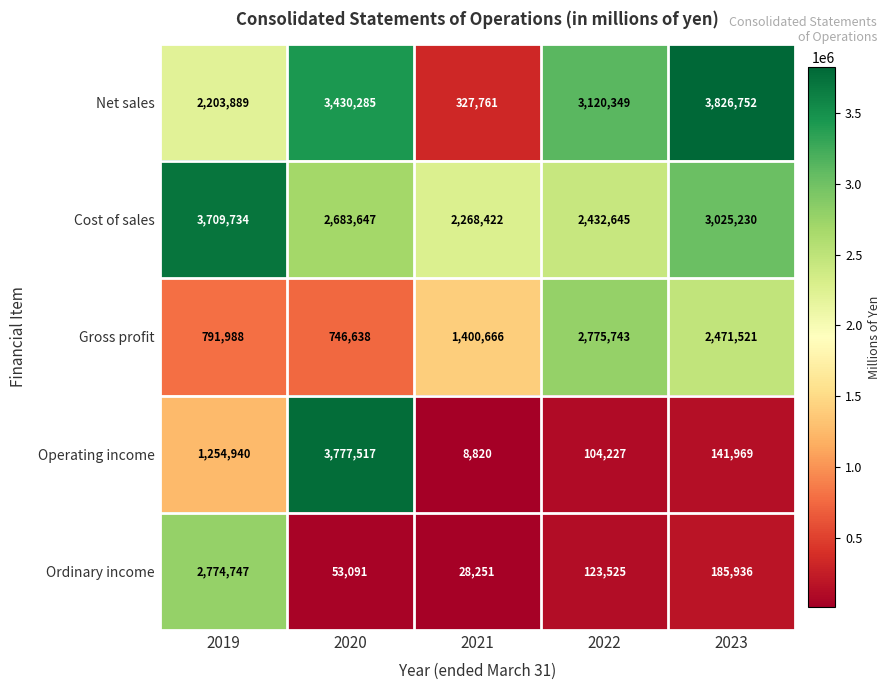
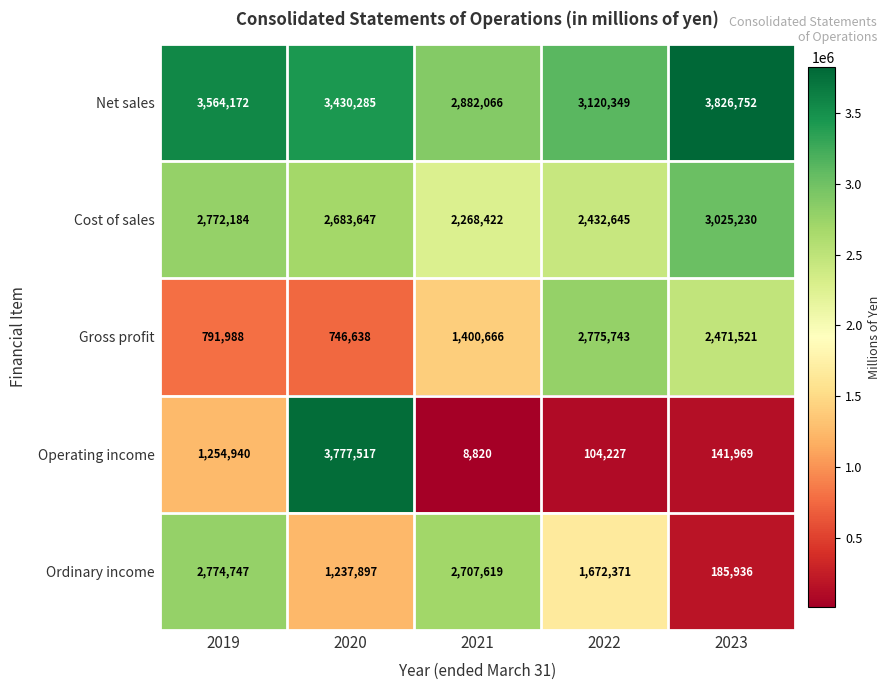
Net sales, 2019: 2,203,889 -> 3,564,172
Net sales, 2021: 327,761 -> 2,882,066
Cost of sales, 2019: 3,709,734 -> 2,772,184
Ordinary income, 2020: 53,091 -> 1,237,897
Ordinary income, 2021: 28,251 -> 2,707,619
Ordinary income, 2022: 123,525 -> 1,672,371
